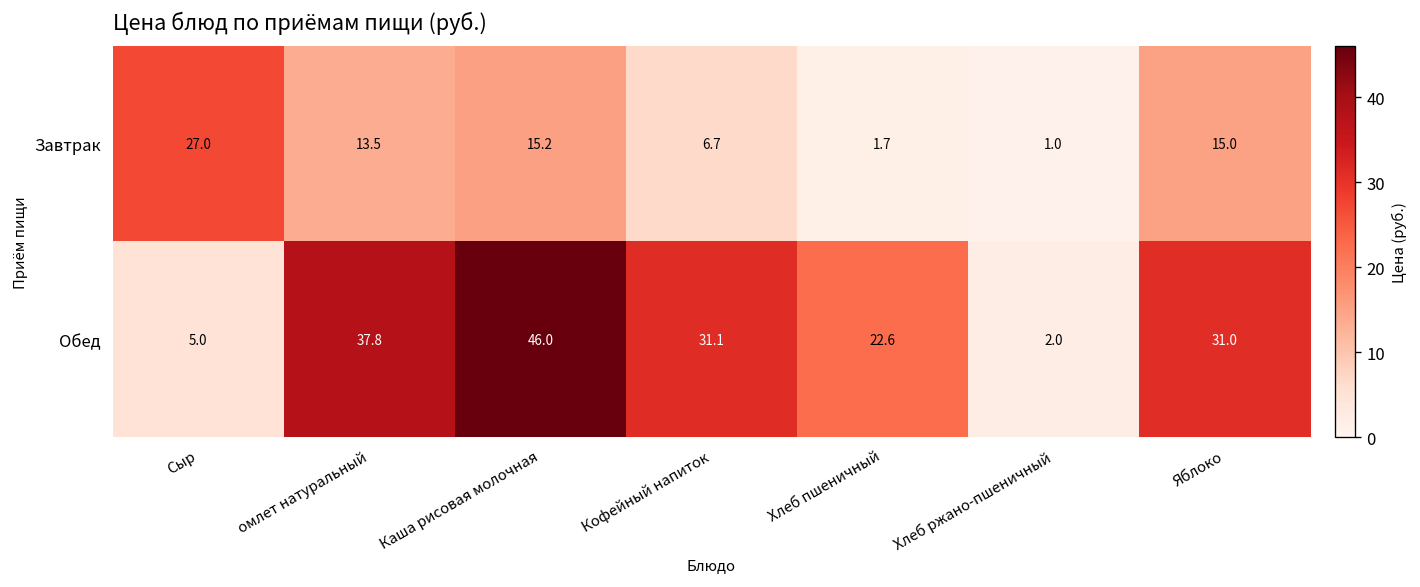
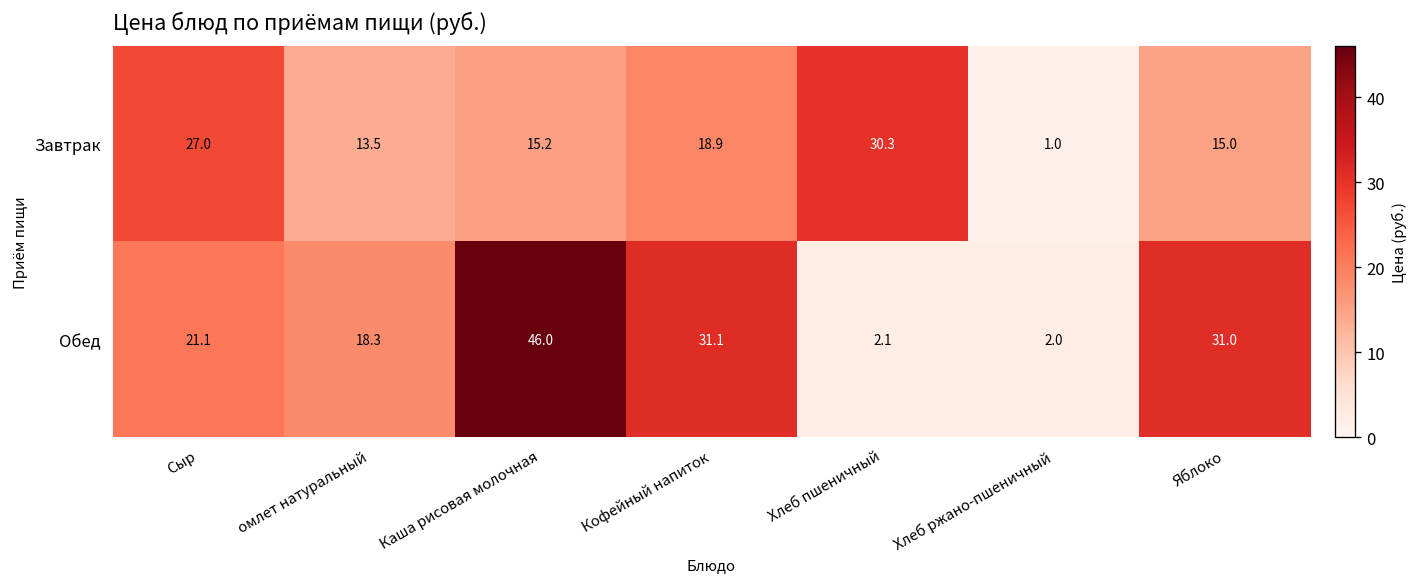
Завтрак, Кофейный напиток: 6.7 -> 18.9
Завтрак, Хлеб пшеничный: 1.7 -> 30.3
Обед, Сыр: 5.0 -> 21.1
Обед, омлет натуральный: 37.8 -> 18.3
Обед, Хлеб пшеничный: 22.6 -> 2.1
